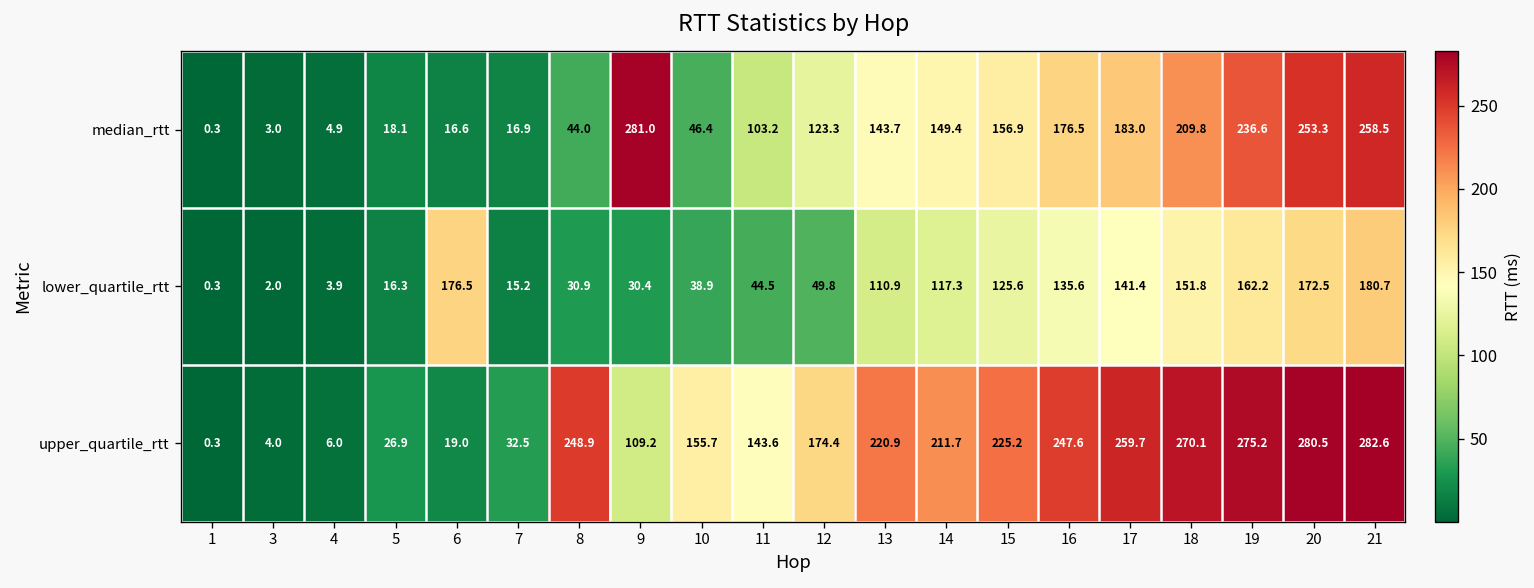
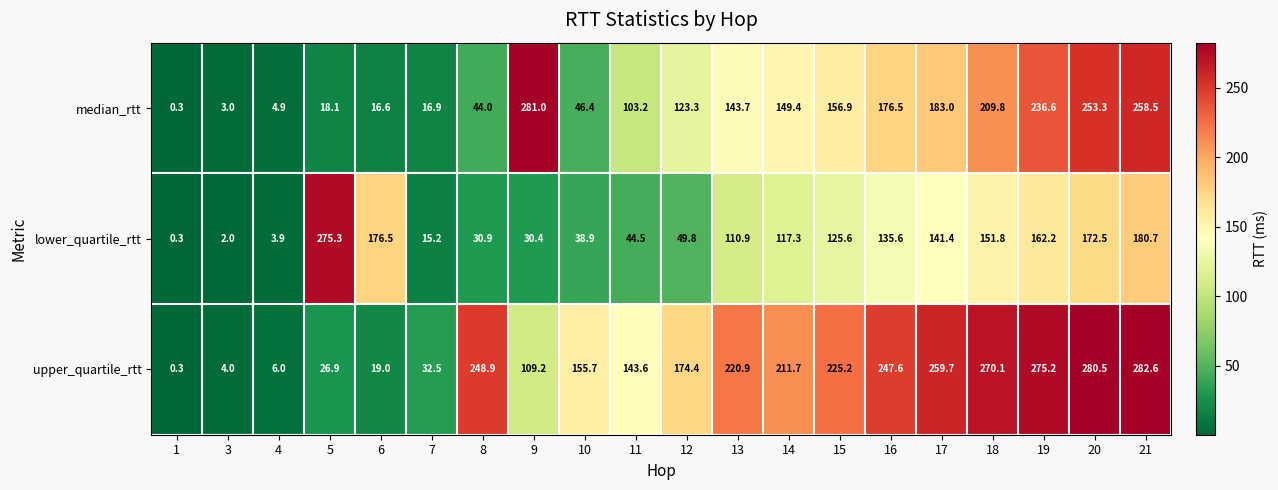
lower_quartile_rtt, 5: 16.3 -> 275.3
